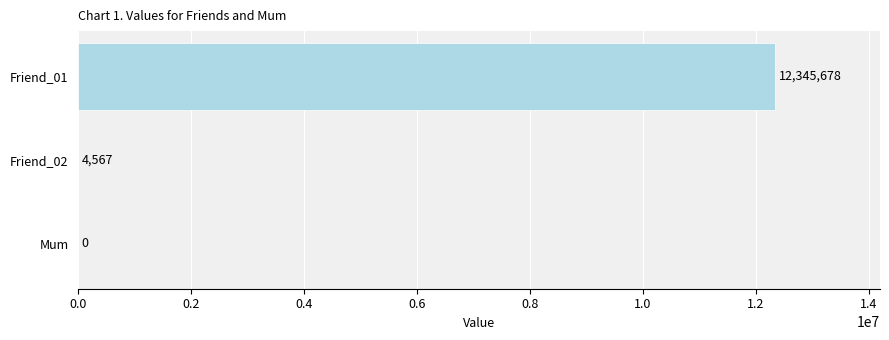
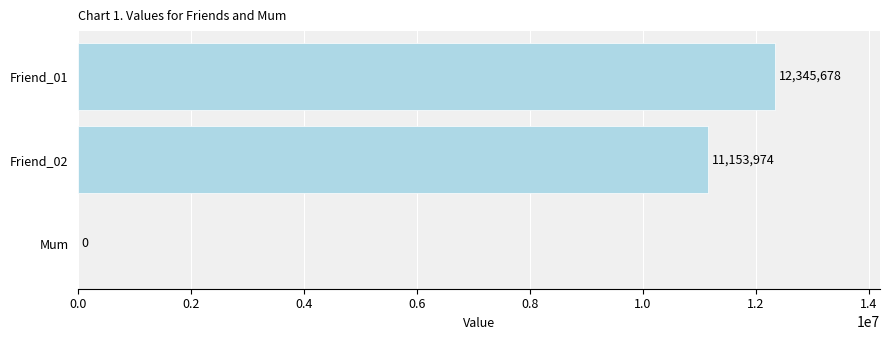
Friend_02: 4,567 -> 11,153,974
